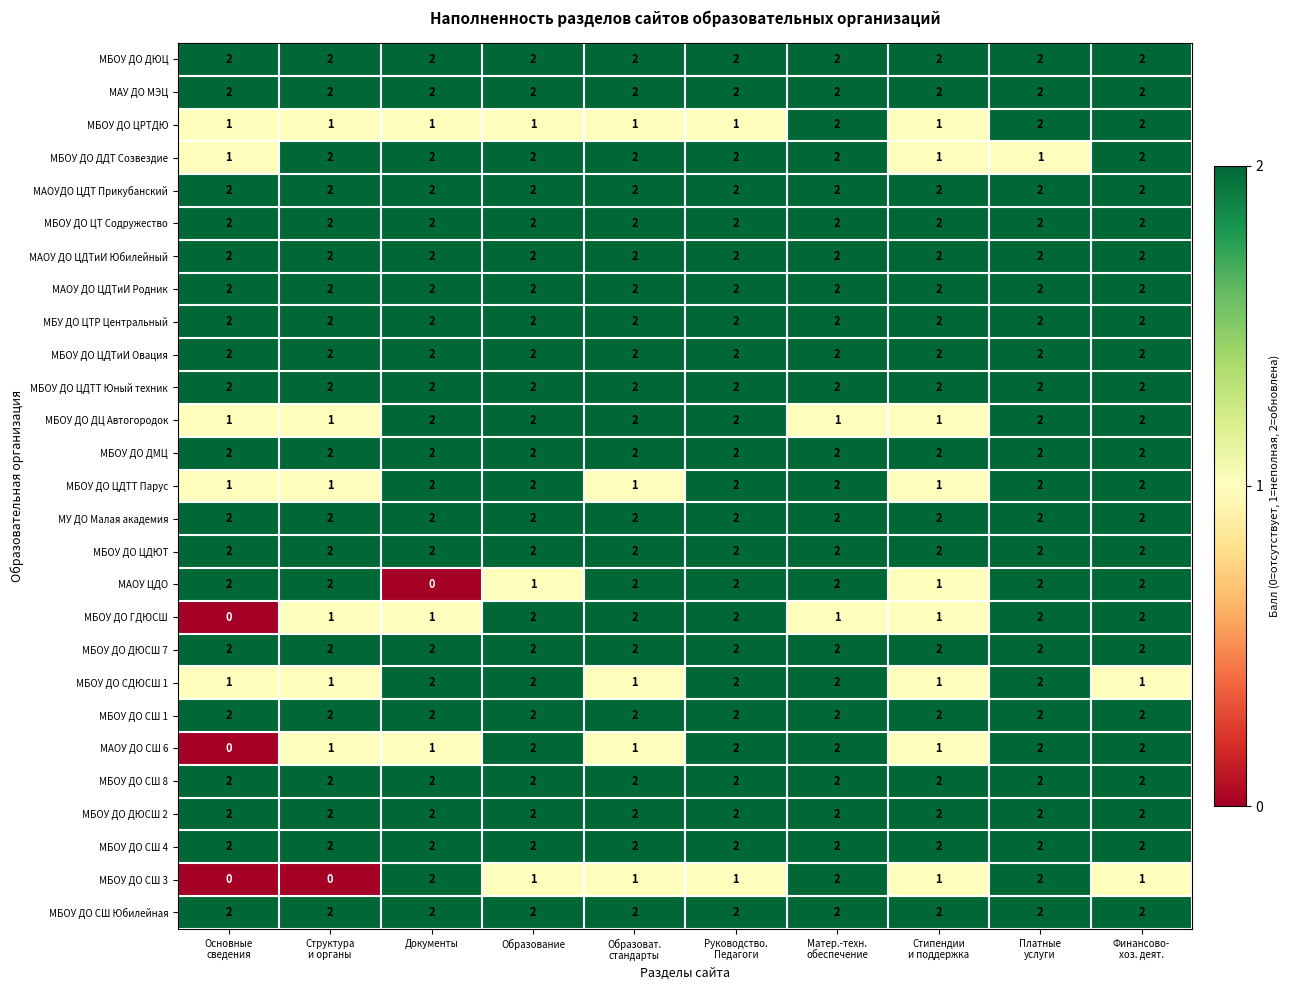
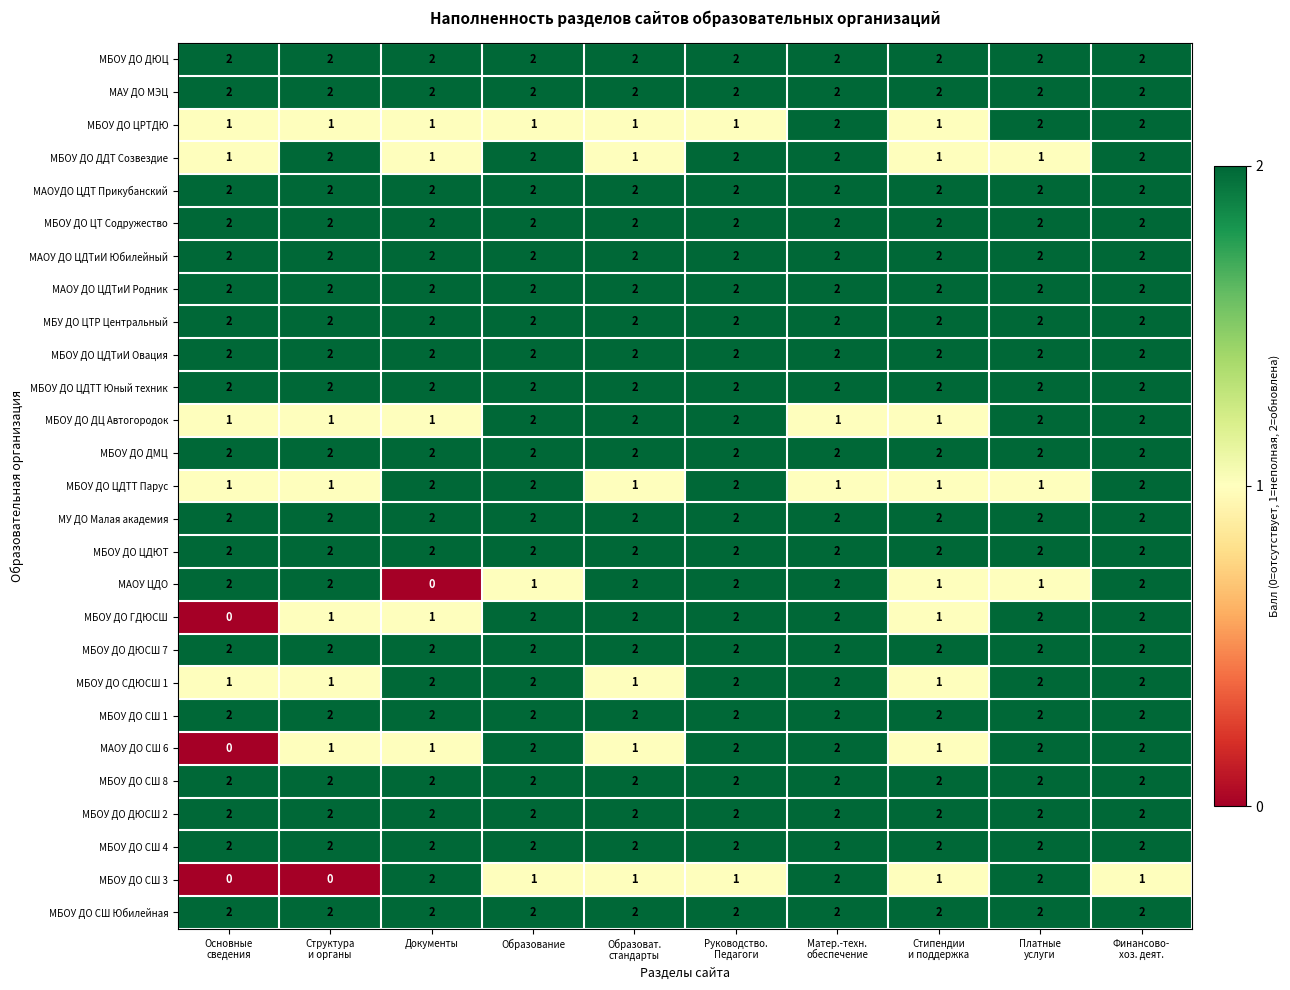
МБОУ ДО ДДТ Созвездие, Документы: 2 -> 1
МБОУ ДО ДДТ Созвездие, Образоват. стандарты: 2 -> 1
МБОУ ДО ДЦ Автогородок, Документы: 2 -> 1
МБОУ ДО ЦДТТ Парус, Матер.-техн. обеспечение: 2 -> 1
МБОУ ДО ЦДТТ Парус, Платные услуги: 2 -> 1
МАОУ ЦДО, Платные услуги: 2 -> 1
МБОУ ДО ГДЮСШ, Матер.-техн. обеспечение: 1 -> 2
МБОУ ДО СДЮСШ 1, Финансово- хоз. деят.: 1 -> 2
